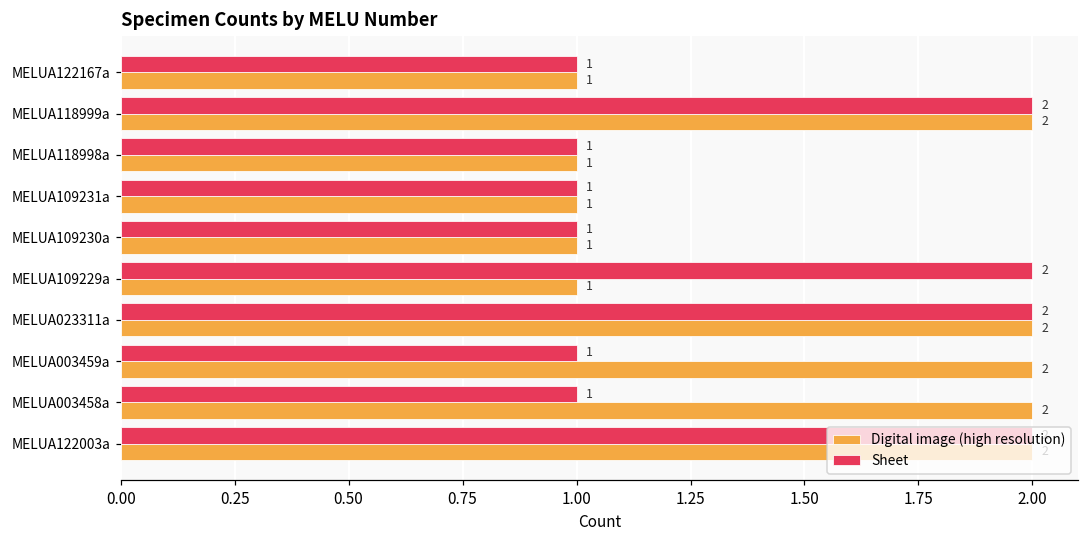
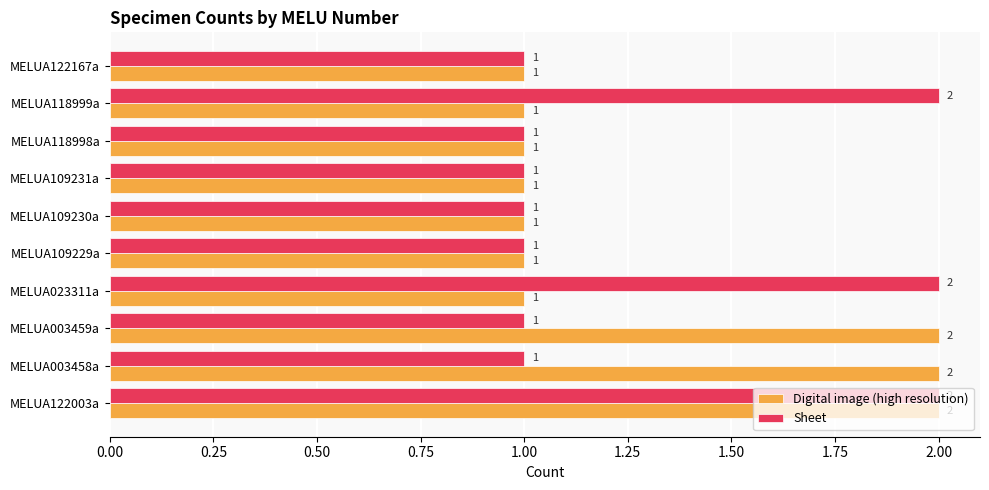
Digital image (high resolution), MELUA118999a: 2 -> 1
Sheet, MELUA109229a: 2 -> 1
Digital image (high resolution), MELUA023311a: 2 -> 1
